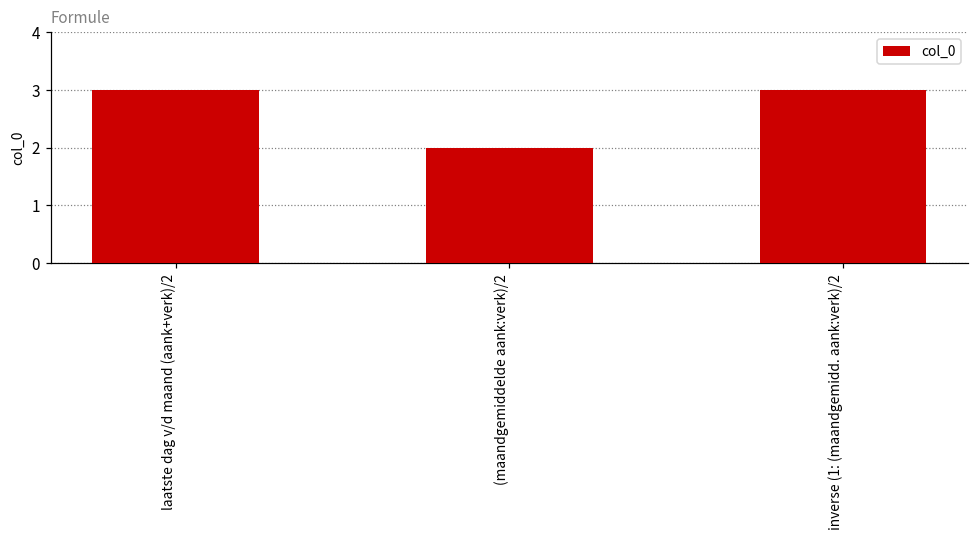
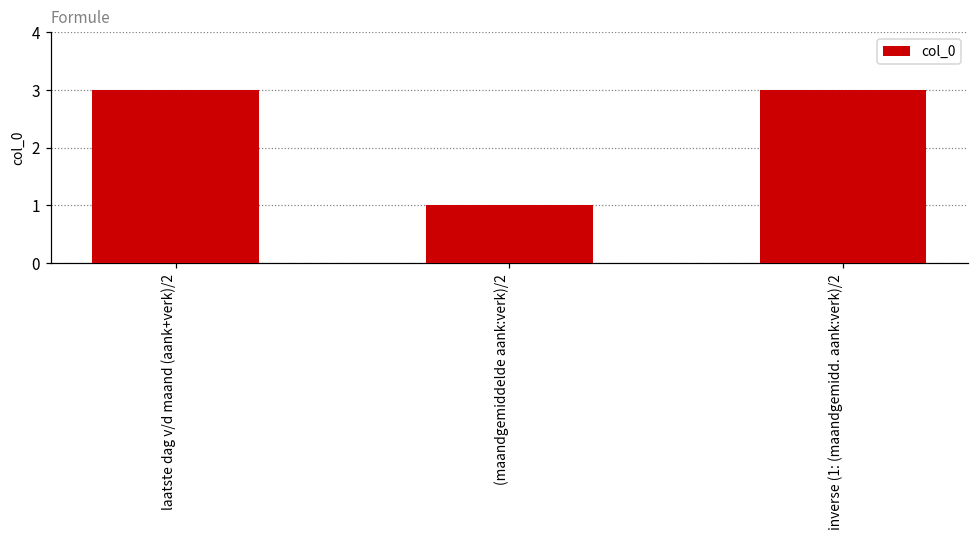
(maandgemiddelde aank:verk)/2: 2 -> 1
